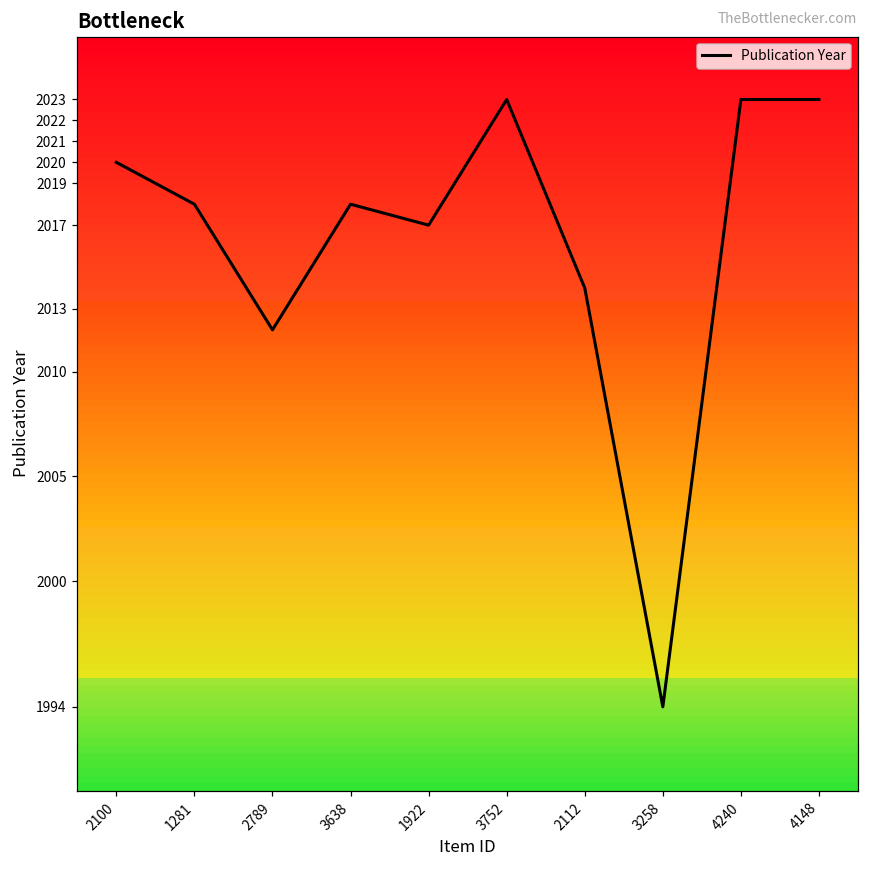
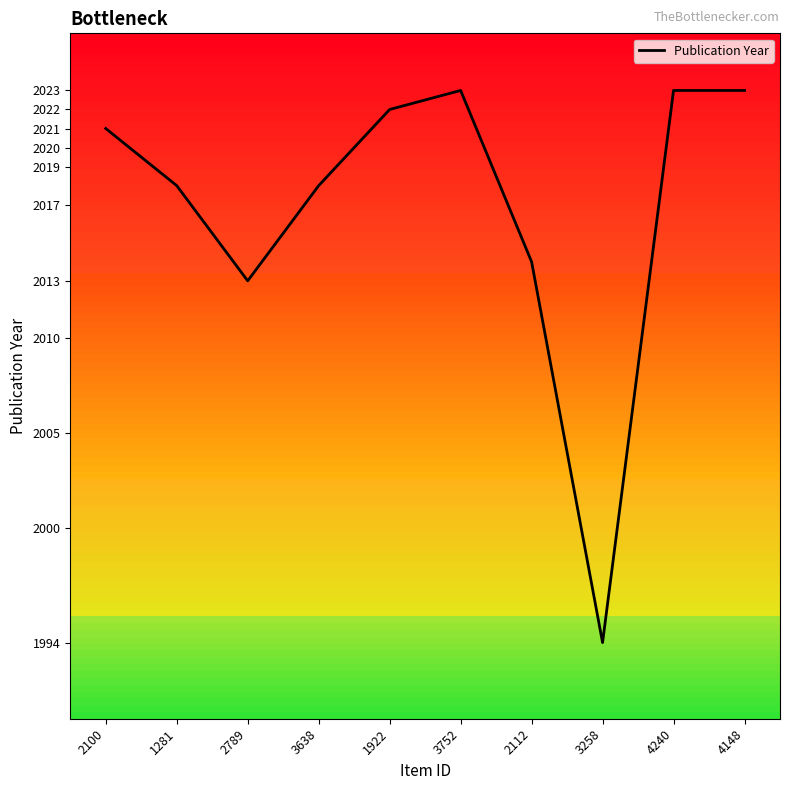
2100: 2020 -> 2021
2789: 2012 -> 2013
1922: 2017 -> 2022
